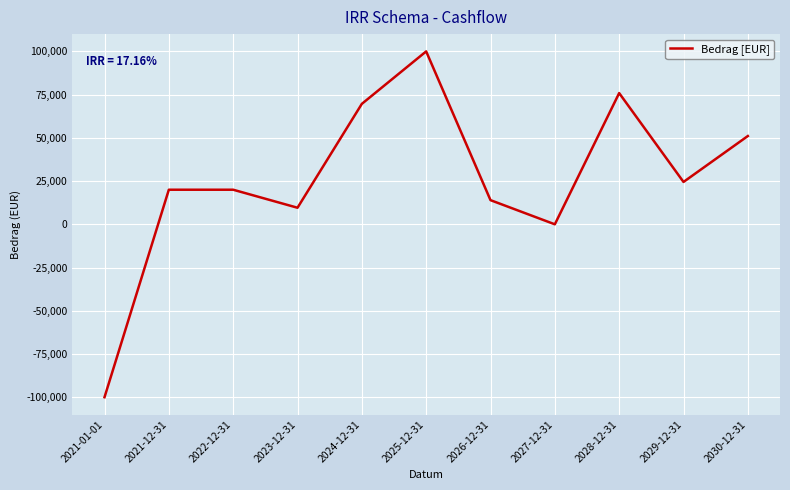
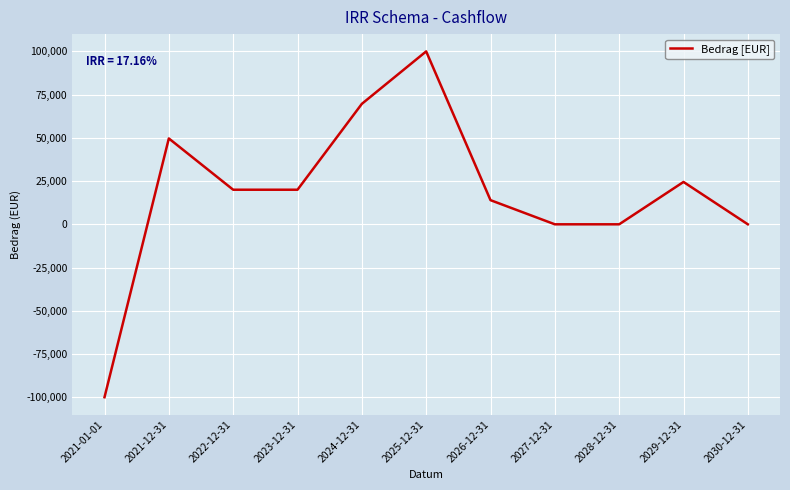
2021-12-31: 20,000 -> 50,000
2023-12-31: 10,000 -> 20,000
2028-12-31: 76,000 -> 0
2030-12-31: 51,000 -> 0
